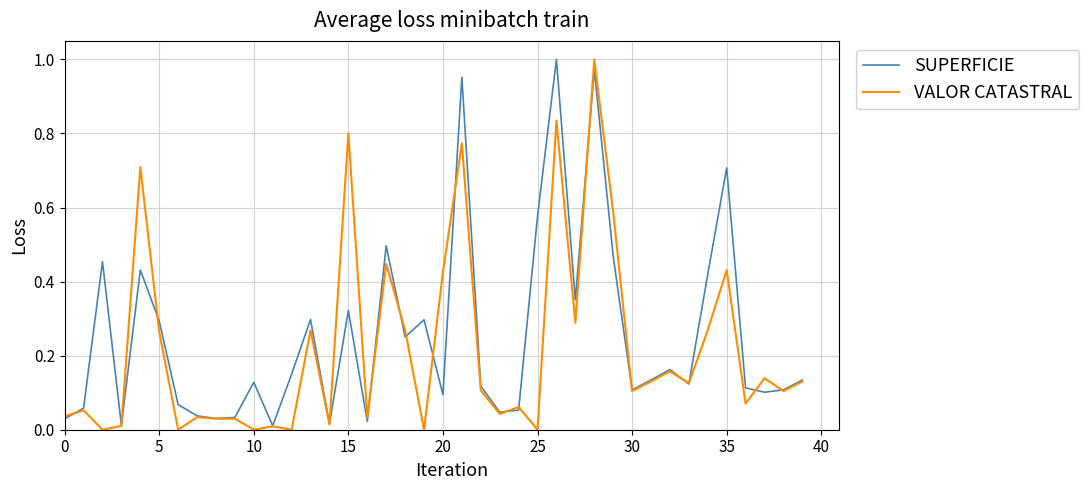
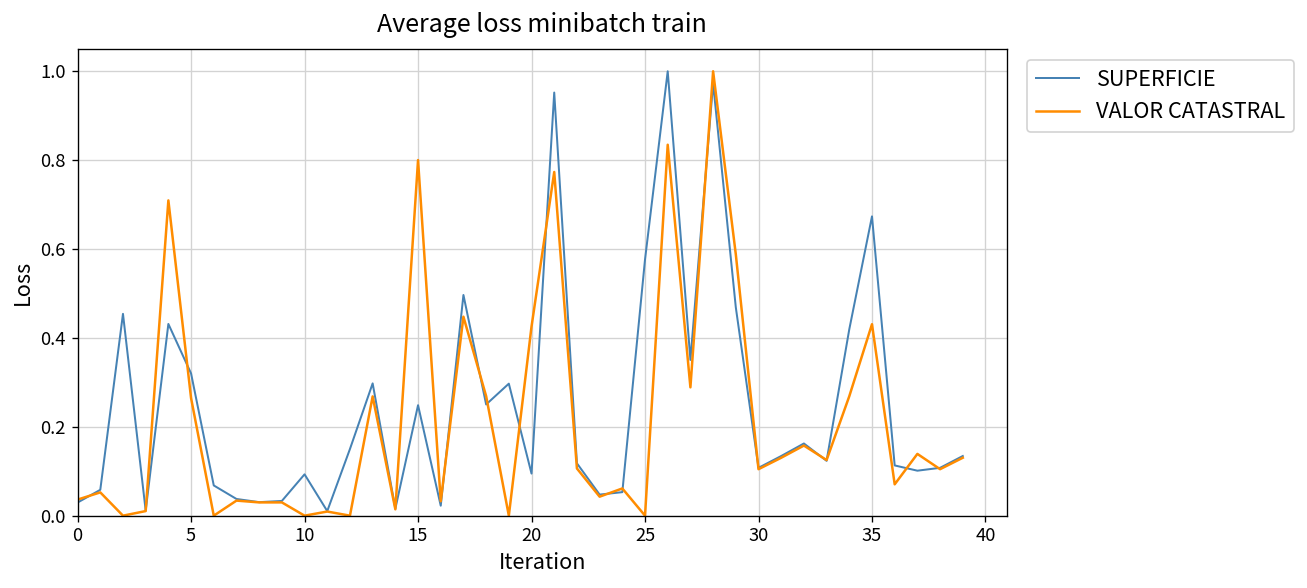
SUPERFICIE, 5: 0.29 -> 0.32
SUPERFICIE, 10: 0.13 -> 0.09
SUPERFICIE, 15: 0.32 -> 0.25
SUPERFICIE, 35: 0.71 -> 0.67
